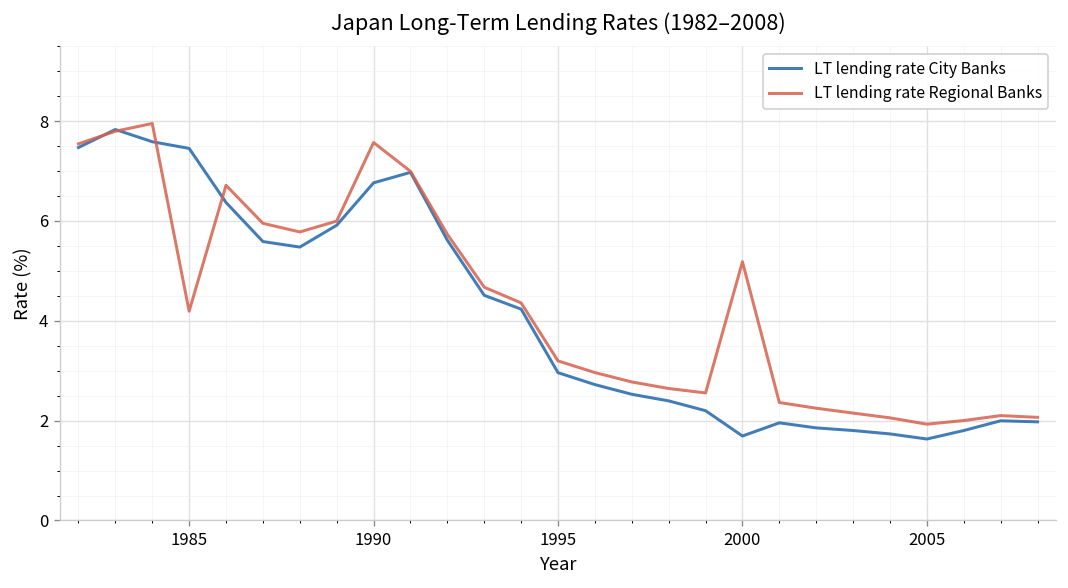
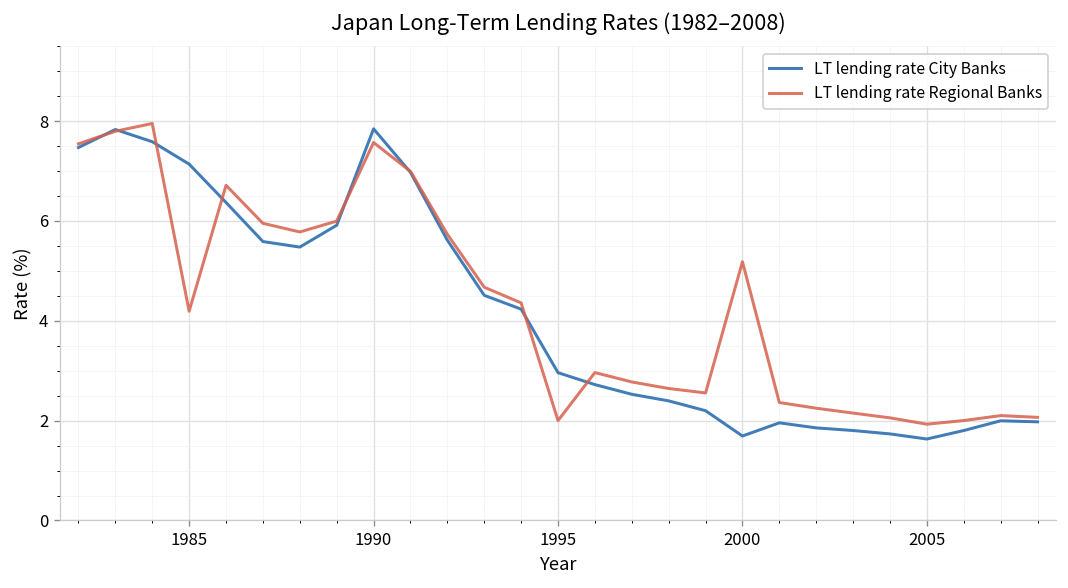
LT lending rate City Banks, 1985: 7.5 -> 7.1
LT lending rate City Banks, 1990: 6.8 -> 7.8
LT lending rate Regional Banks, 1995: 3.2 -> 2.0
